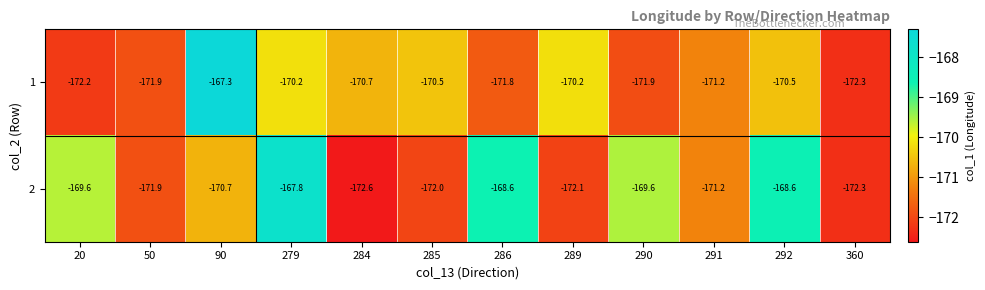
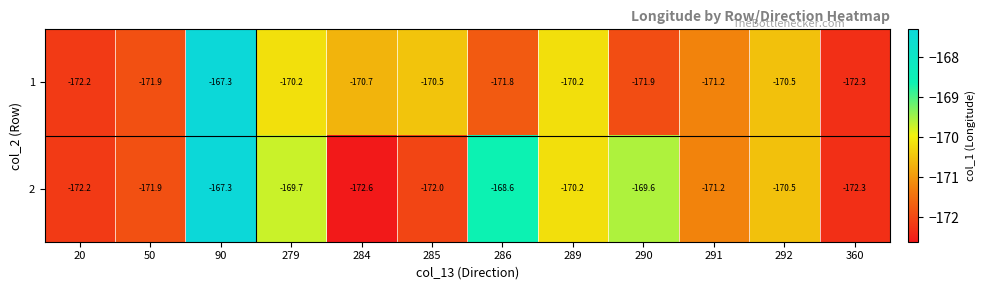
2, 20: -169.6 -> -172.2
2, 90: -170.7 -> -167.3
2, 279: -167.8 -> -169.7
2, 289: -172.1 -> -170.2
2, 292: -168.6 -> -170.5
